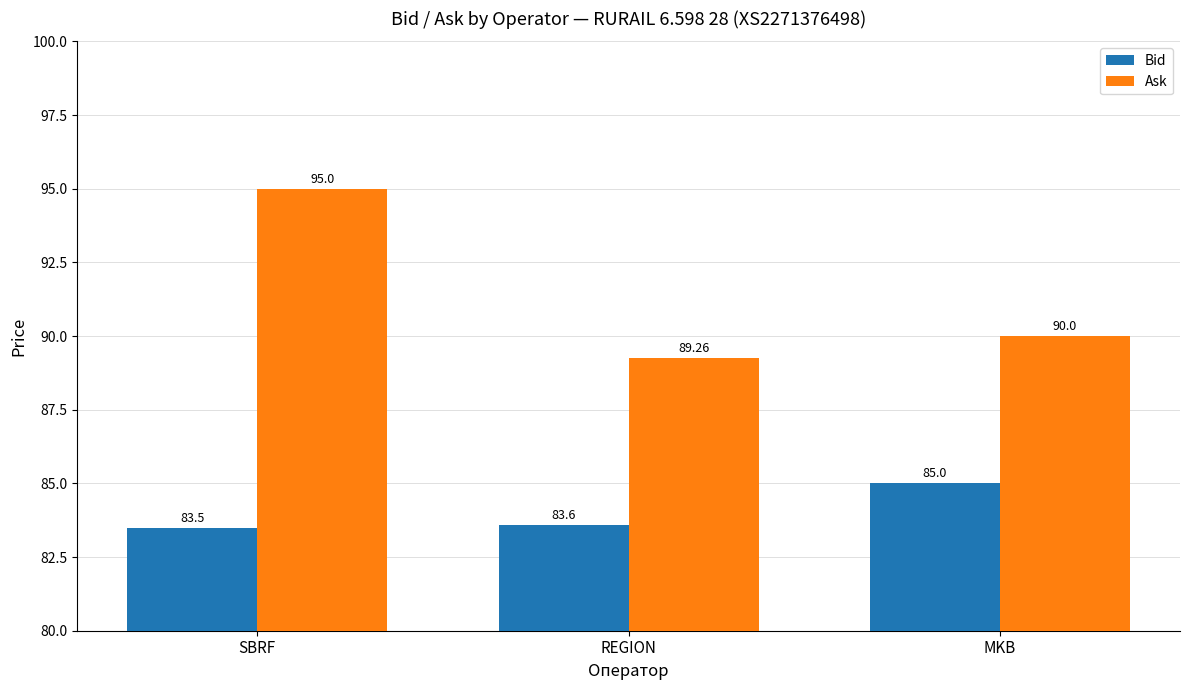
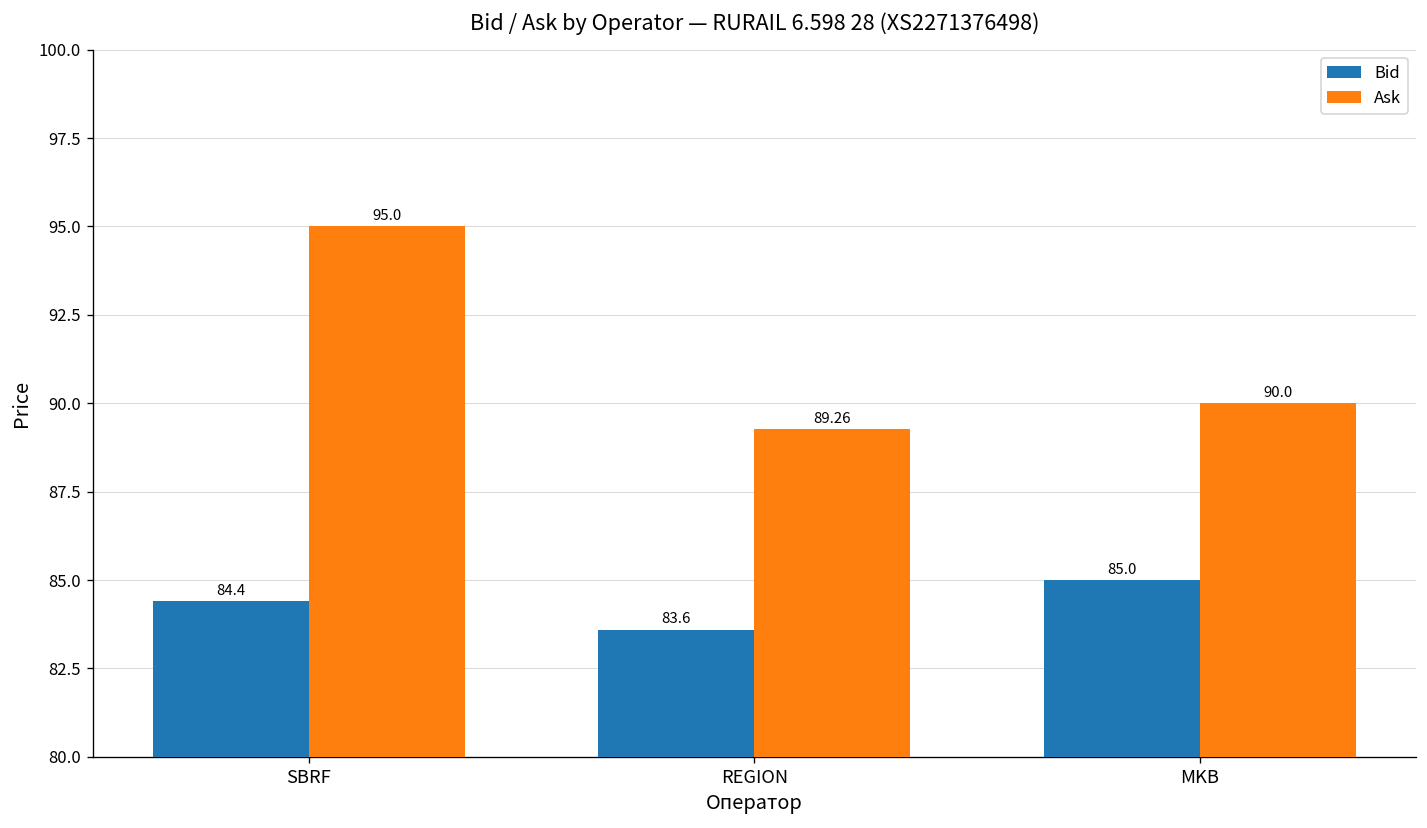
Bid, SBRF: 83.5 -> 84.4
